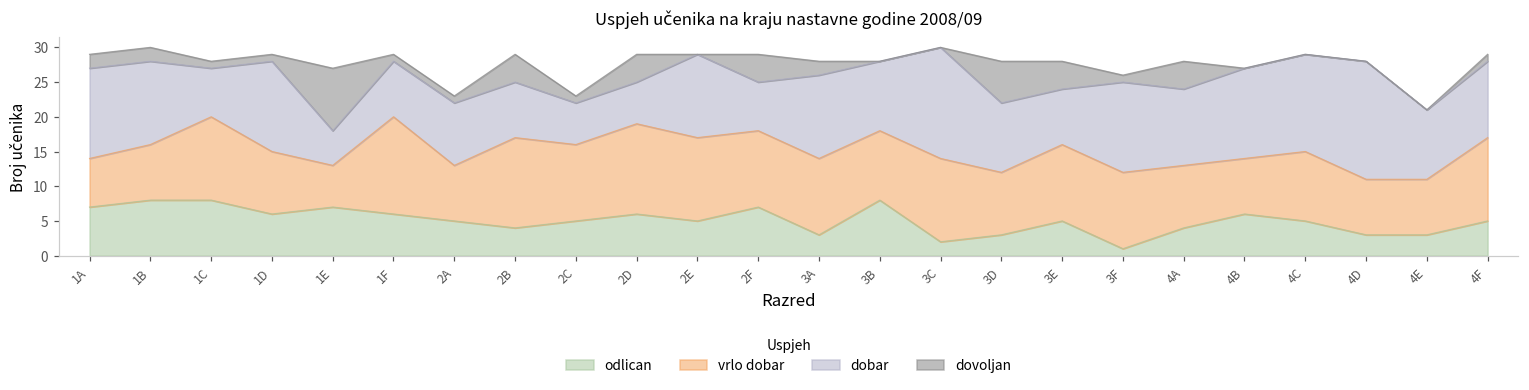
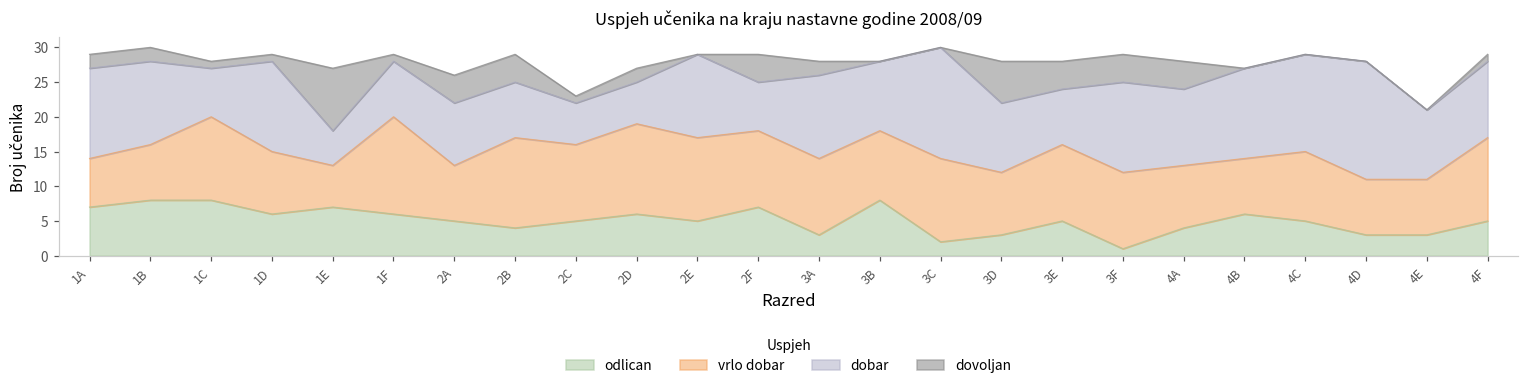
dovoljan, 2A: 1 -> 4
dovoljan, 2D: 4 -> 2
dovoljan, 3F: 1 -> 4
